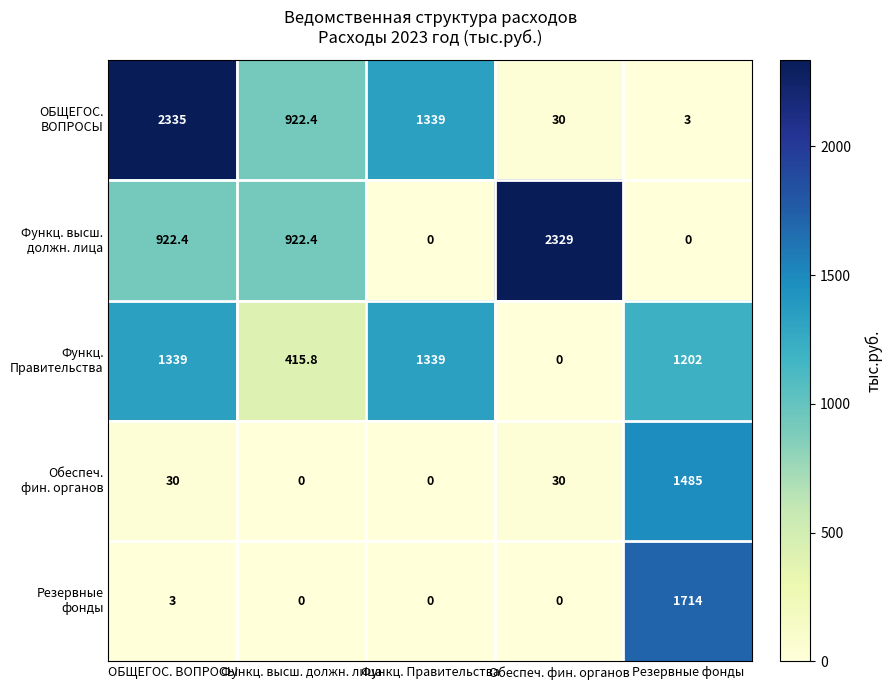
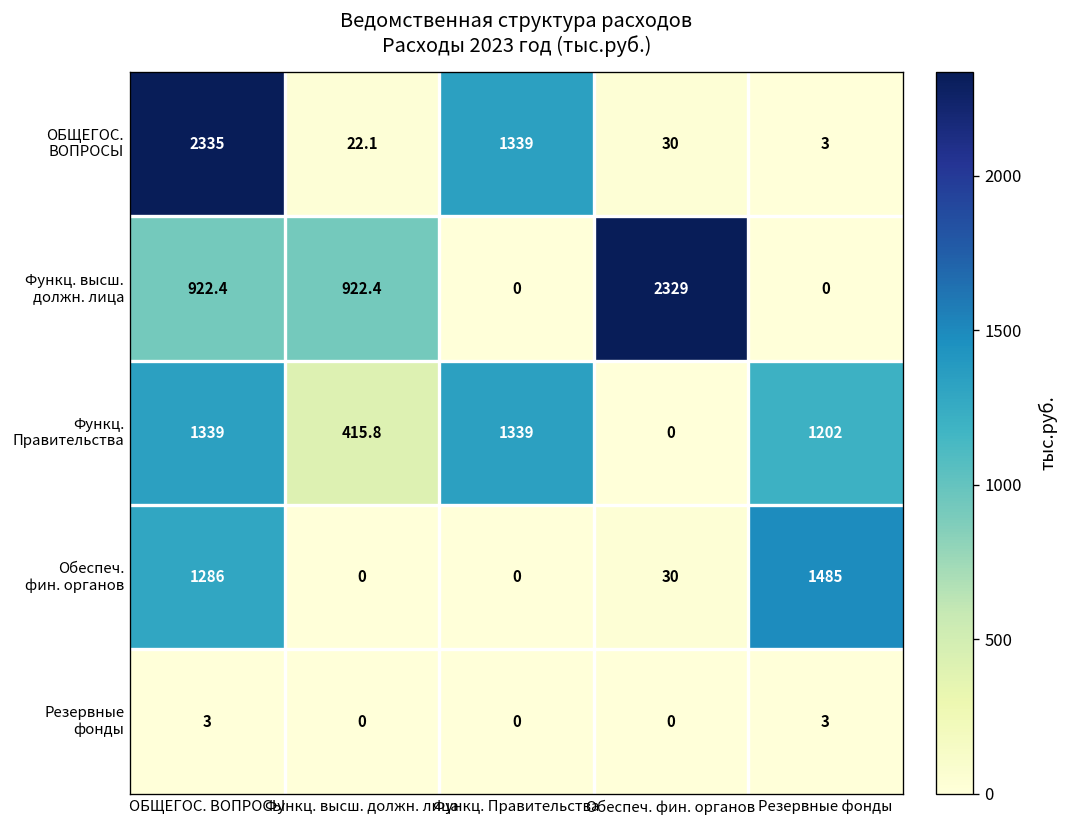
ОБЩЕГОС. ВОПРОСЫ, Функц. высш. должн. лица: 922.4 -> 22.1
Обеспеч. фин. органов, ОБЩЕГОС. ВОПРОСЫ: 30 -> 1286
Резервные фонды, Резервные фонды: 1714 -> 3
